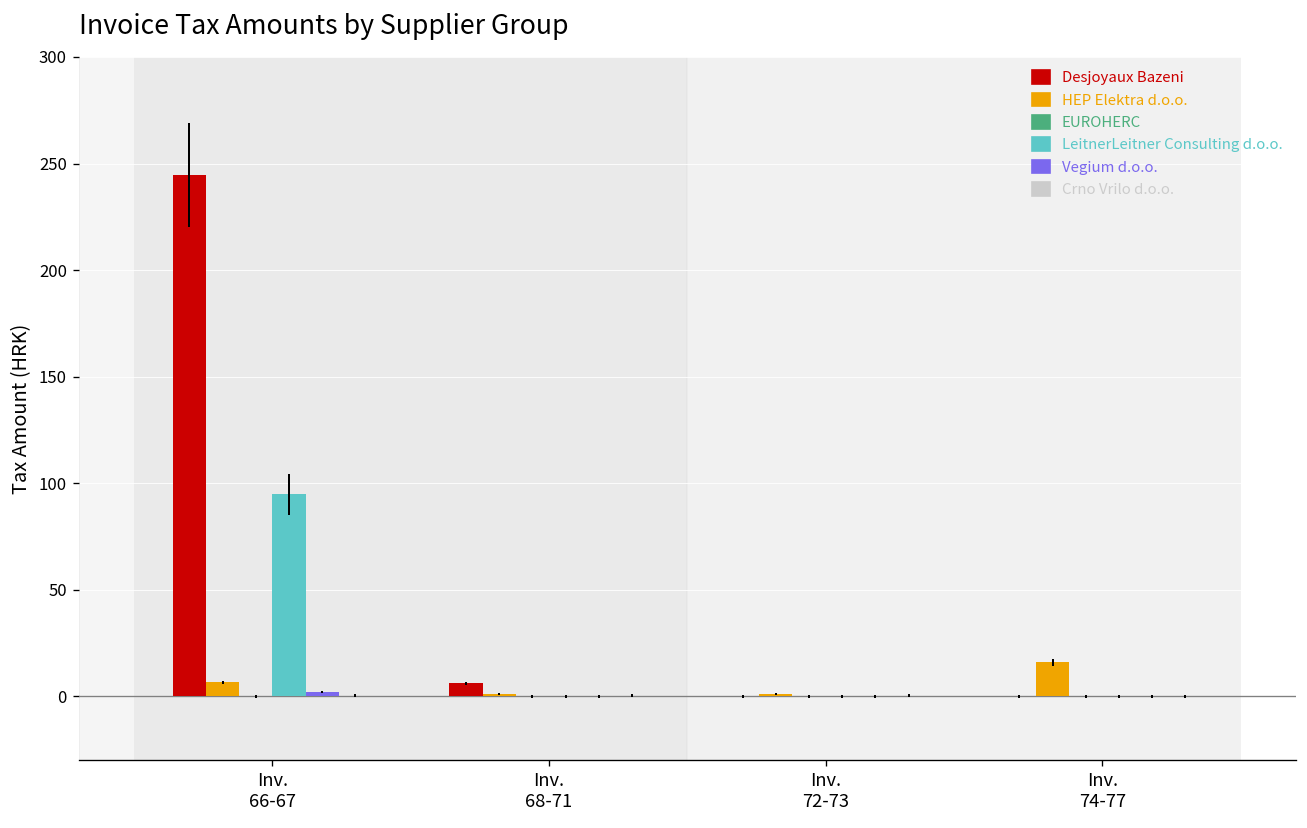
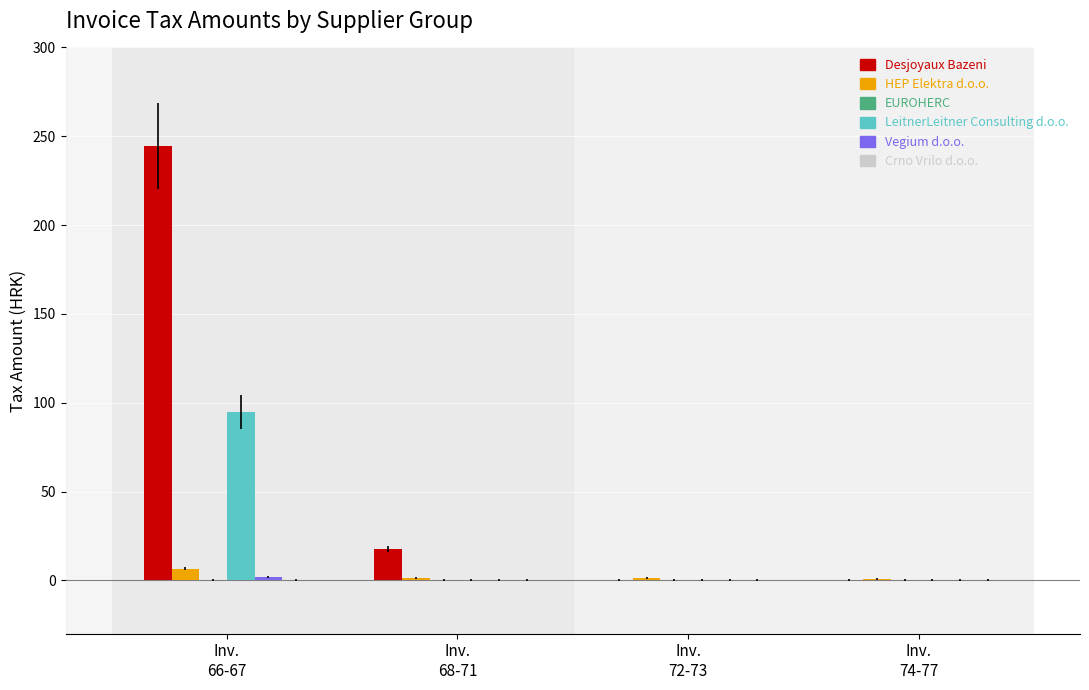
Desjoyaux Bazeni, Inv. 68-71: 6 -> 18
HEP Elektra d.o.o., Inv. 74-77: 16 -> 1
